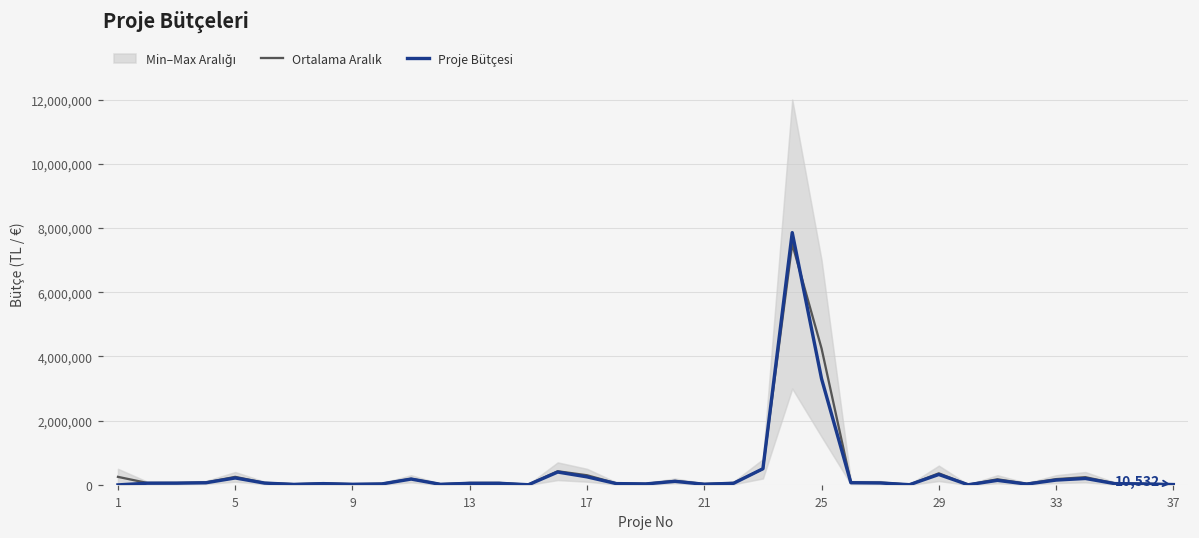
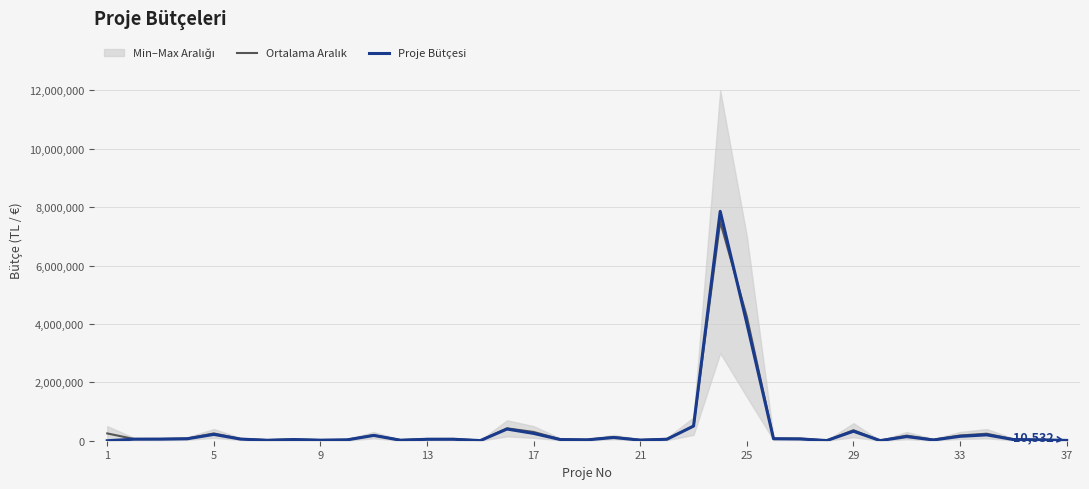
Proje Bütçesi, 25: 3,300,000 -> 4,000,000
